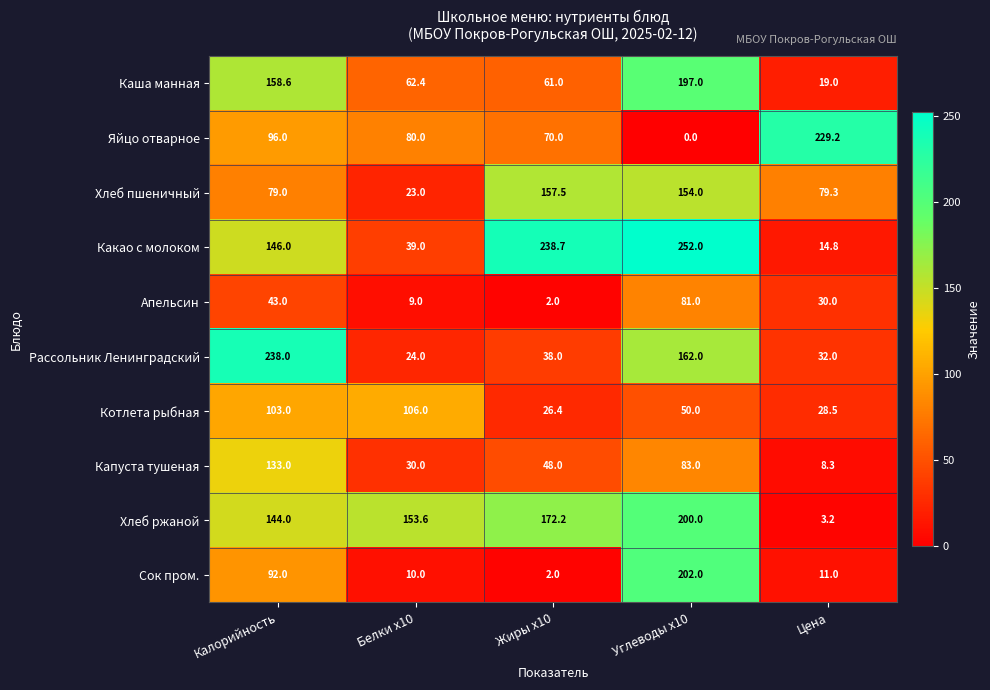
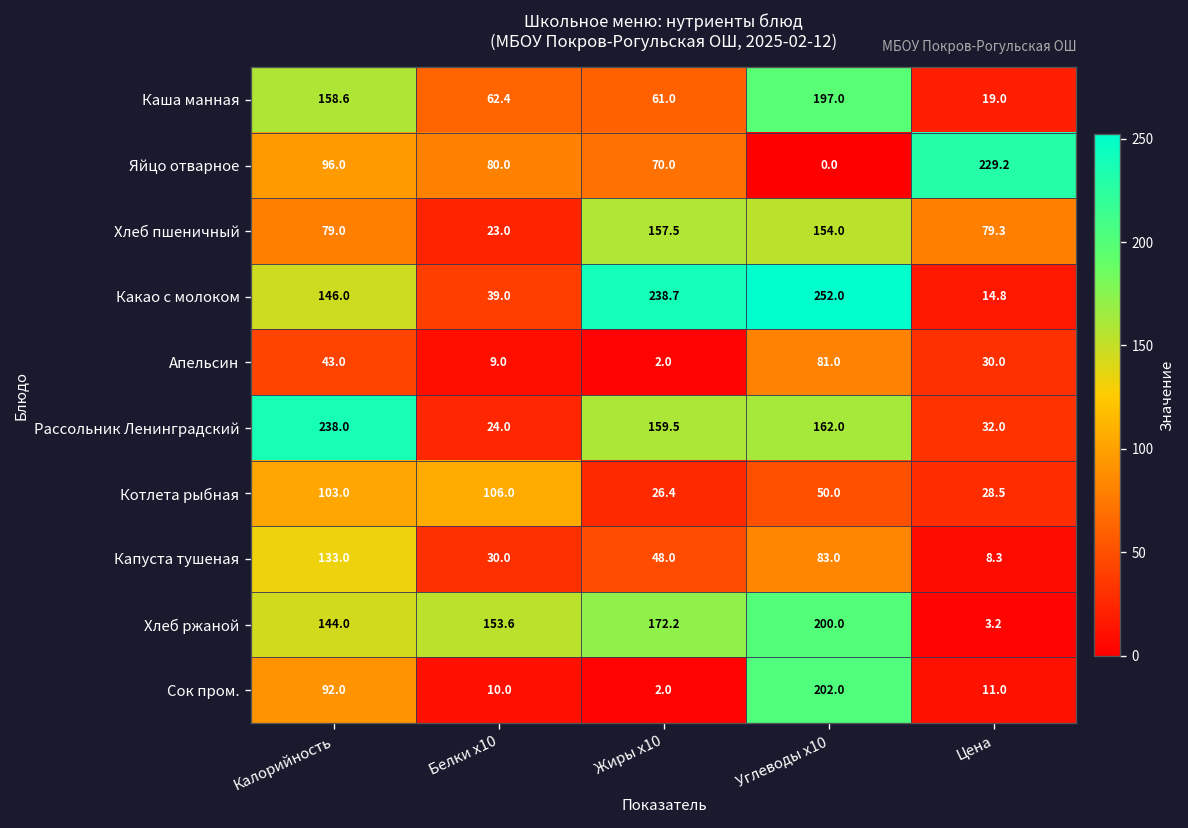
Рассольник Ленинградский, Жиры x10: 38.0 -> 159.5
